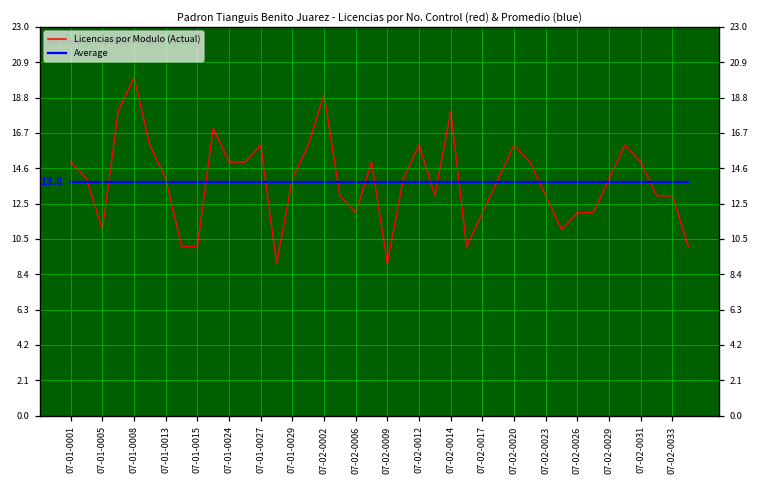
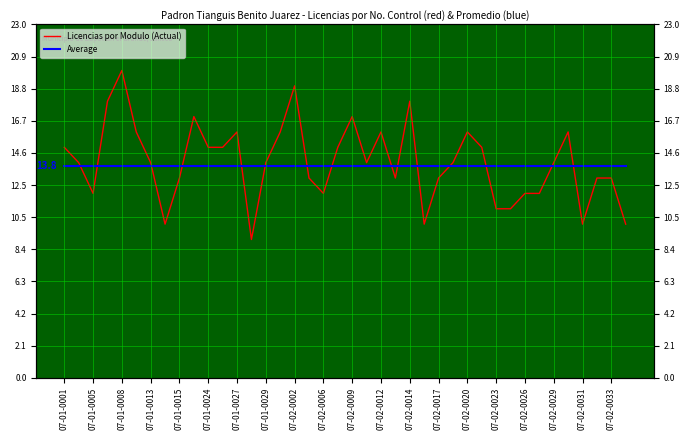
Licencias por Modulo (Actual), 07-01-0005: 11 -> 12
Licencias por Modulo (Actual), 07-01-0015: 10 -> 13
Licencias por Modulo (Actual), 07-02-0009: 9 -> 17
Licencias por Modulo (Actual), 07-02-0017: 12 -> 13
Licencias por Modulo (Actual), 07-02-0023: 13 -> 11
Licencias por Modulo (Actual), 07-02-0031: 15 -> 10
